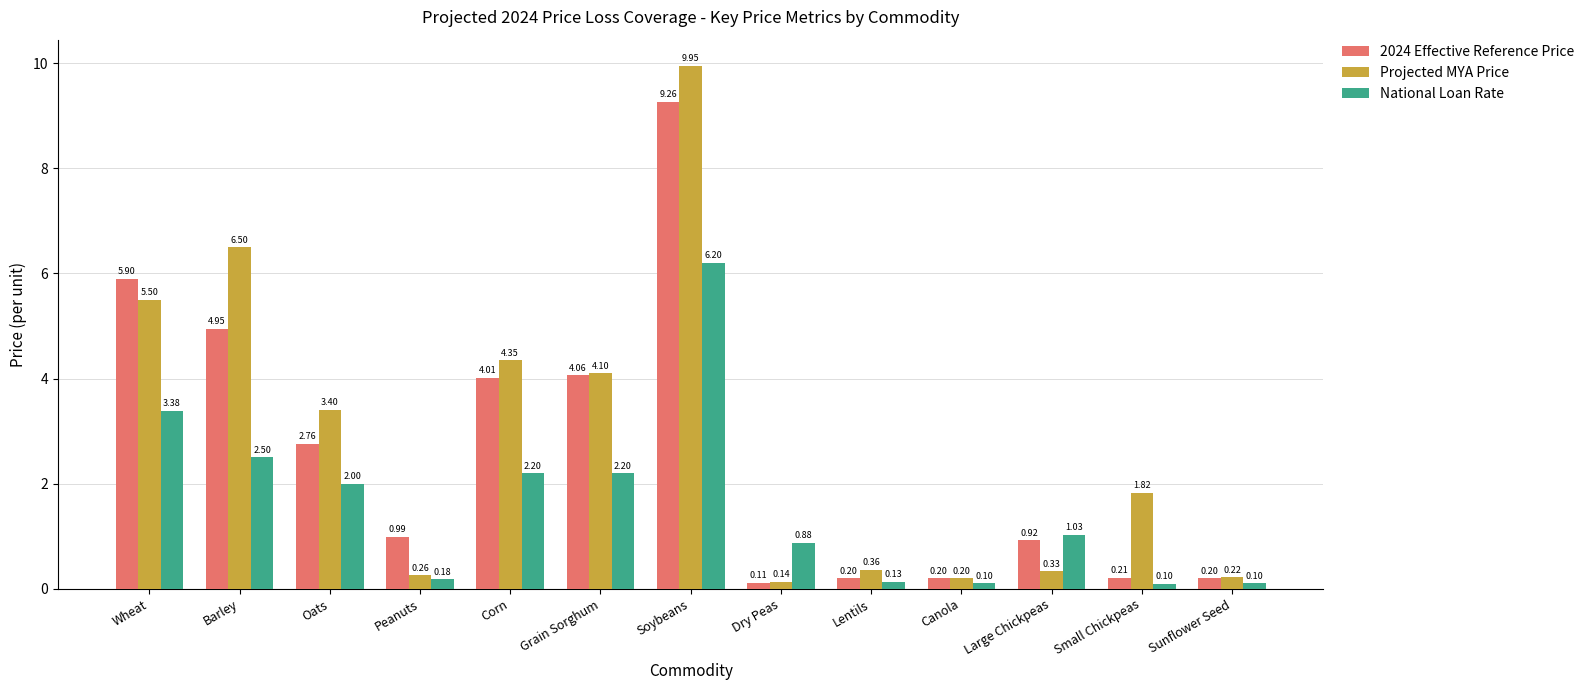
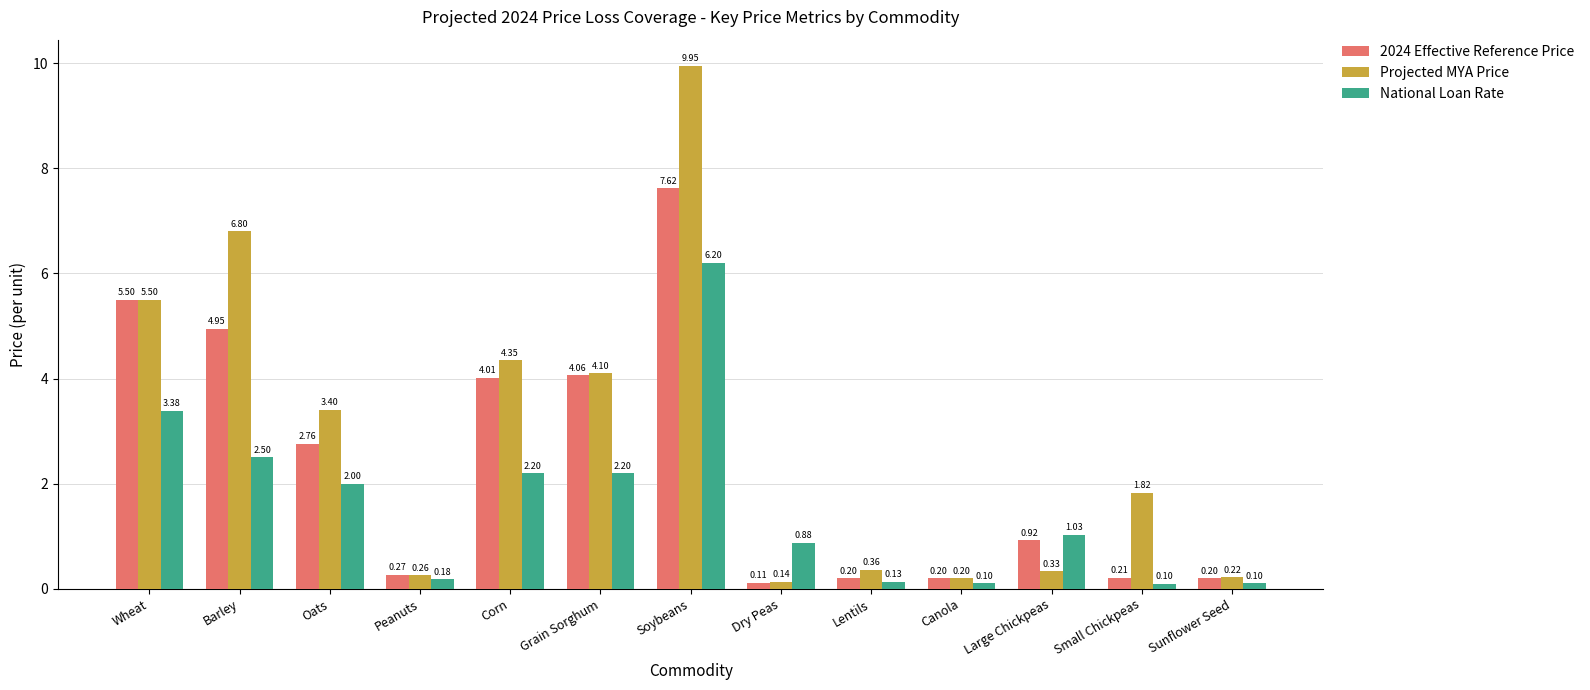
2024 Effective Reference Price, Wheat: 5.90 -> 5.50
Projected MYA Price, Barley: 6.50 -> 6.80
2024 Effective Reference Price, Peanuts: 0.99 -> 0.27
2024 Effective Reference Price, Soybeans: 9.26 -> 7.62
